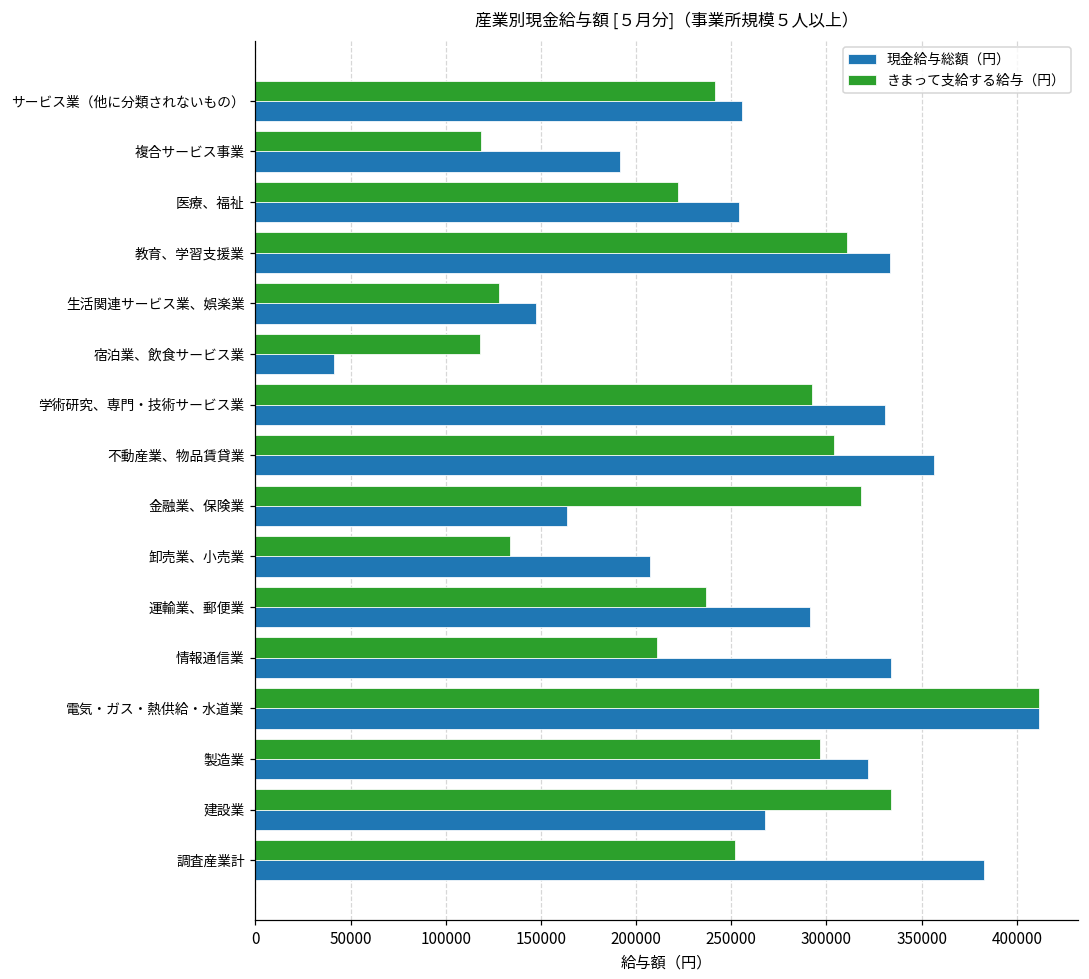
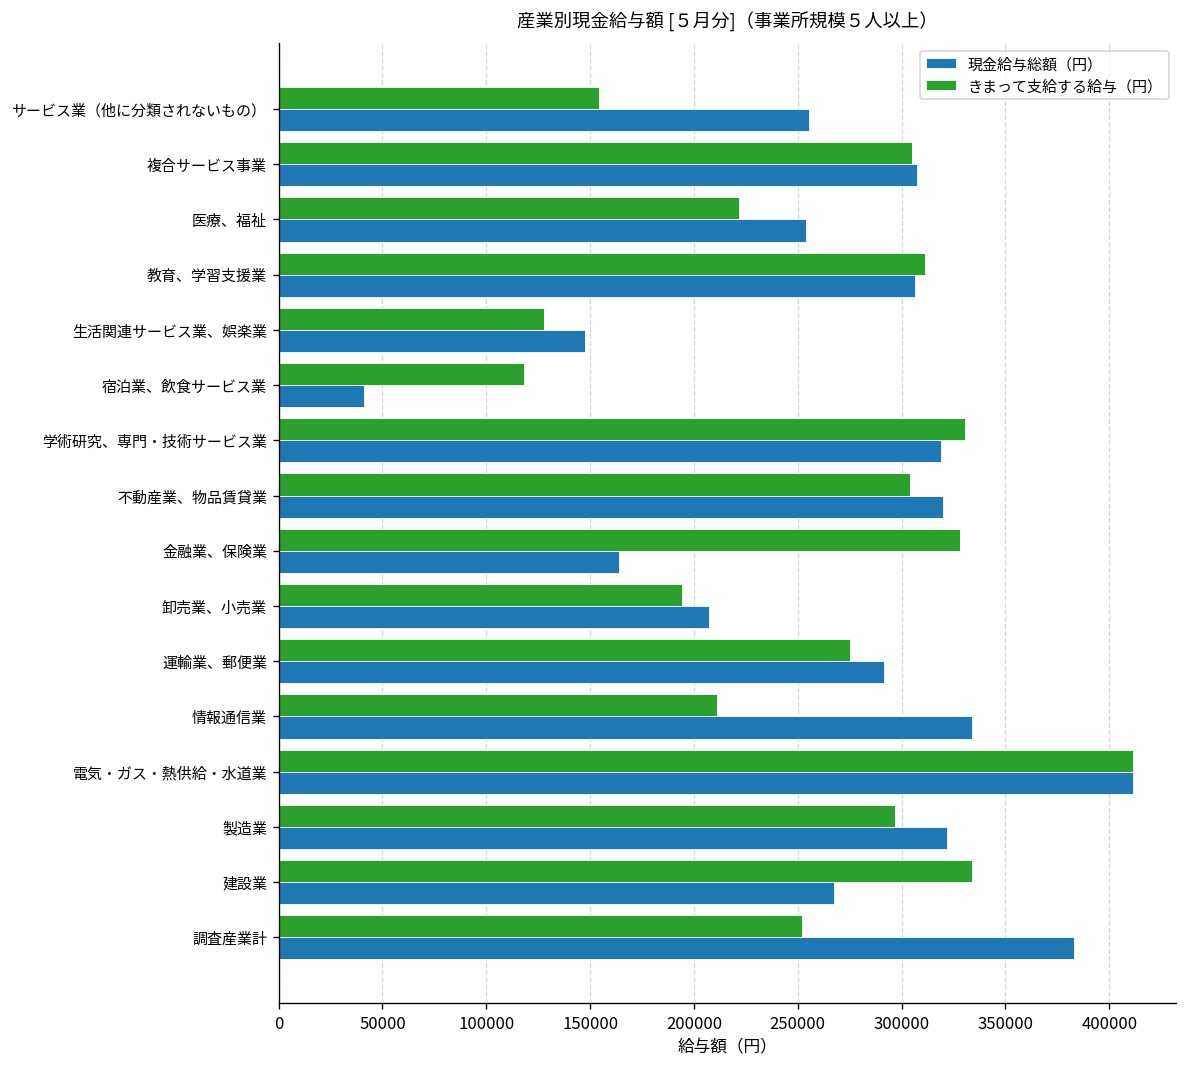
きまって支給する給与（円）, サービス業（他に分類されないもの）: 241000 -> 154000
きまって支給する給与（円）, 複合サービス事業: 118000 -> 305000
現金給与総額（円）, 複合サービス事業: 192000 -> 307000
現金給与総額（円）, 教育、学習支援業: 333000 -> 306000
きまって支給する給与（円）, 学術研究、専門・技術サービス業: 293000 -> 331000
現金給与総額（円）, 学術研究、専門・技術サービス業: 331000 -> 319000
現金給与総額（円）, 不動産業、物品賃貸業: 356000 -> 320000
きまって支給する給与（円）, 金融業、保険業: 318000 -> 328000
きまって支給する給与（円）, 卸売業、小売業: 134000 -> 194000
きまって支給する給与（円）, 運輸業、郵便業: 237000 -> 275000
